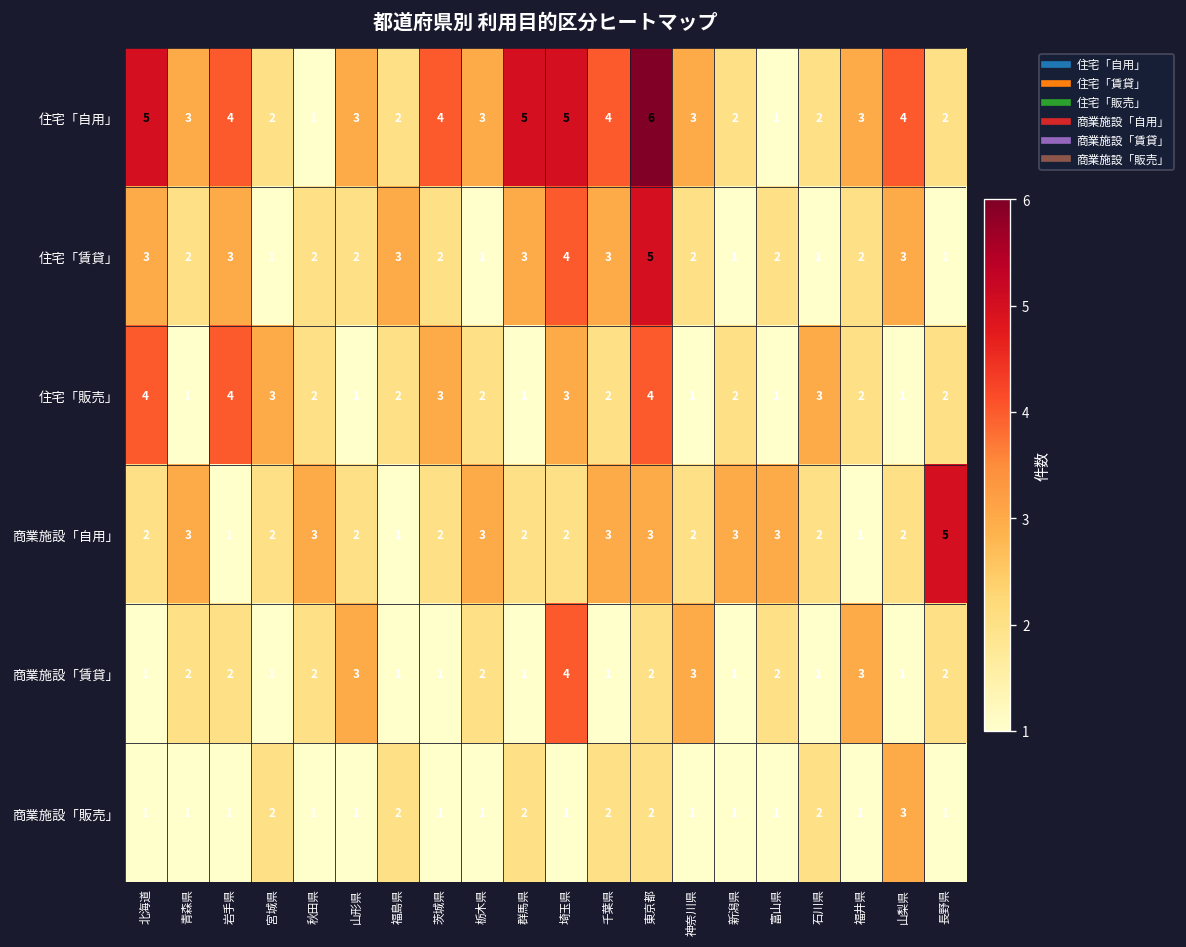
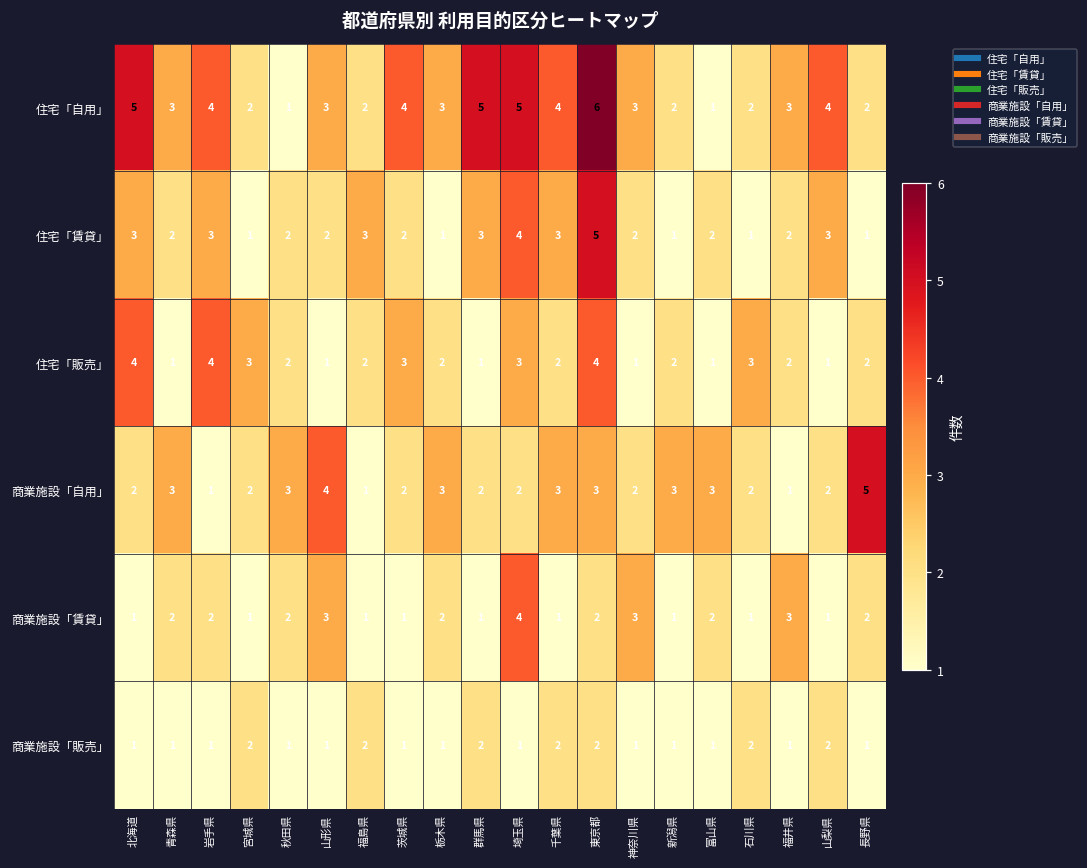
商業施設「自用」, 山形県: 2 -> 4
商業施設「販売」, 山梨県: 3 -> 2
